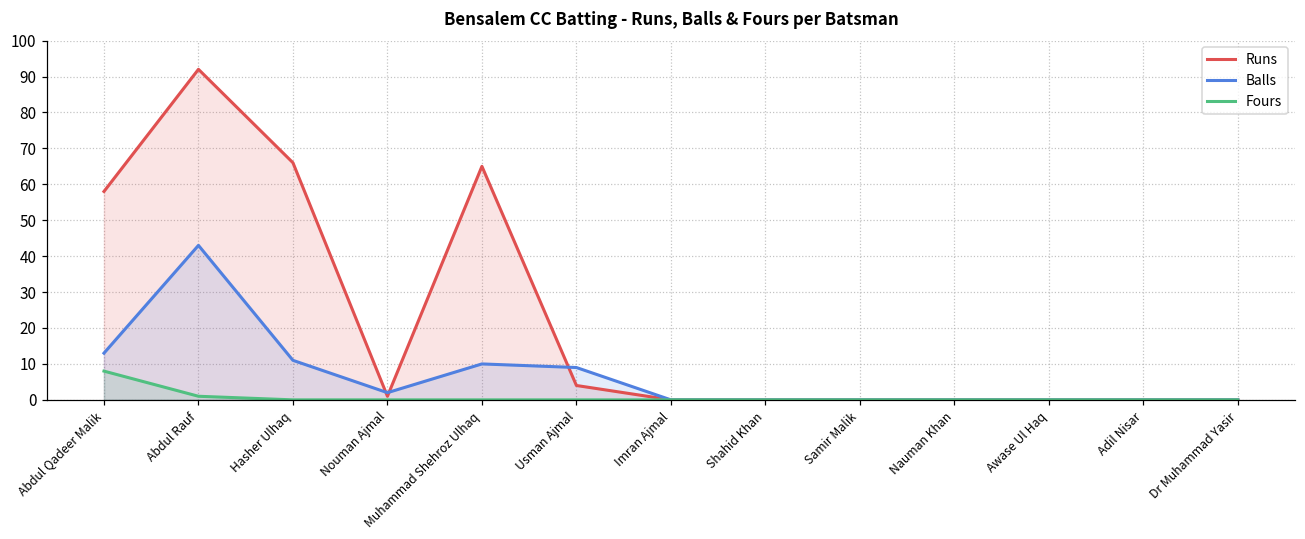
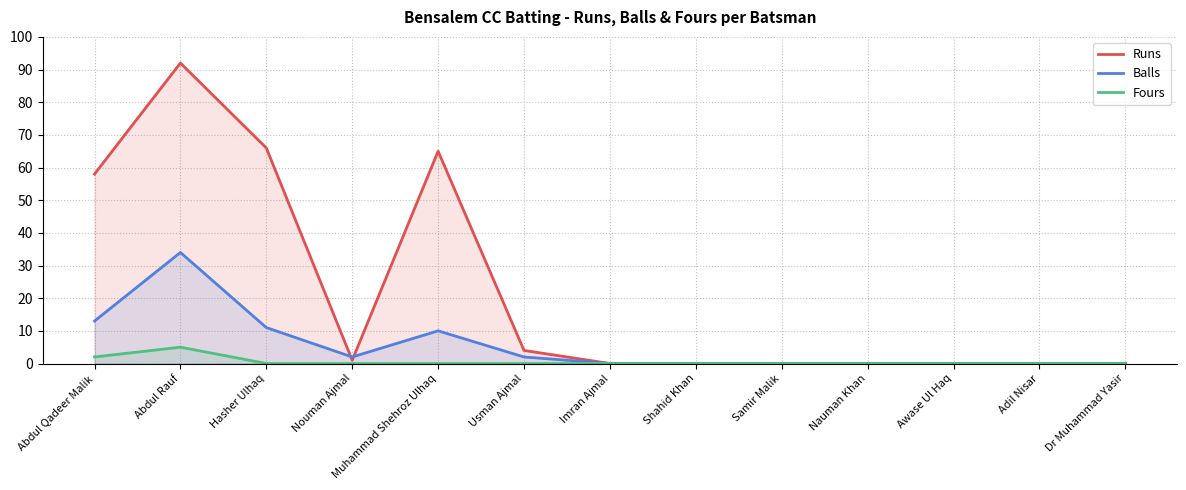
Fours, Abdul Qadeer Malik: 8 -> 2
Balls, Abdul Rauf: 43 -> 34
Fours, Abdul Rauf: 1 -> 5
Balls, Usman Ajmal: 9 -> 2
